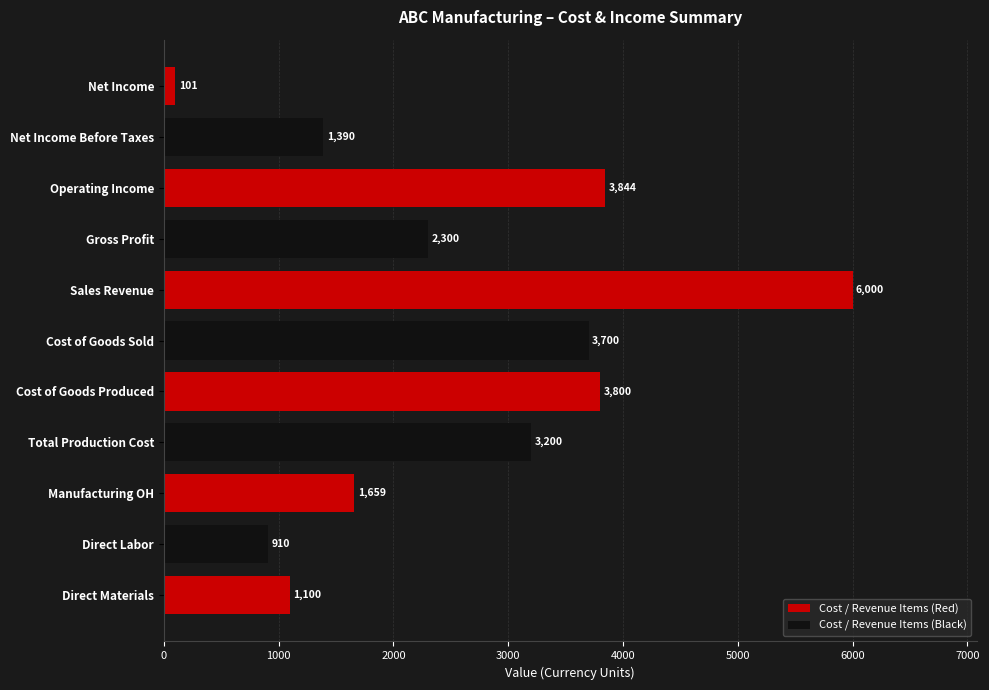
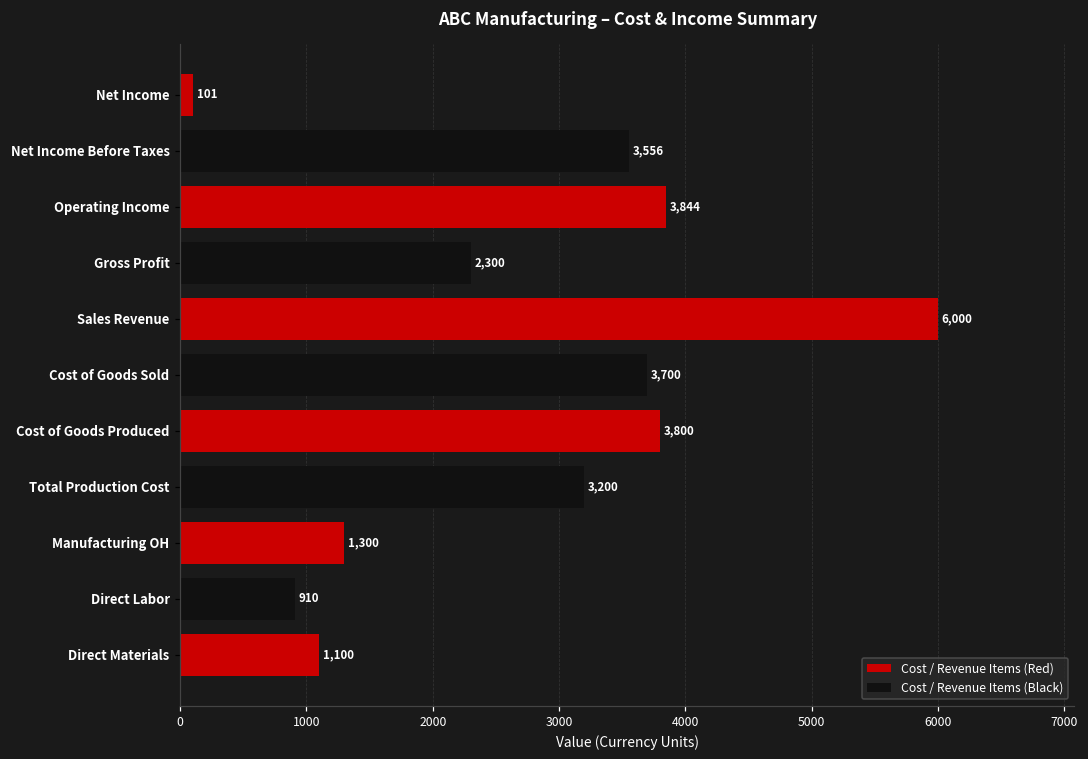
Net Income Before Taxes: 1,390 -> 3,556
Manufacturing OH: 1,659 -> 1,300
